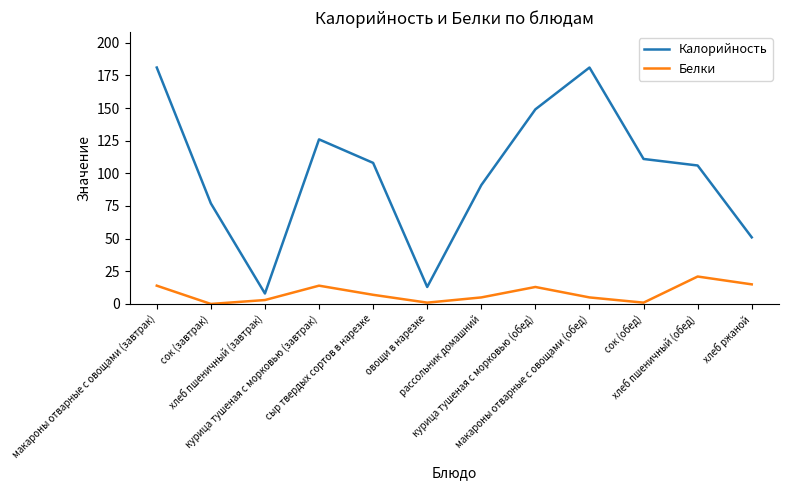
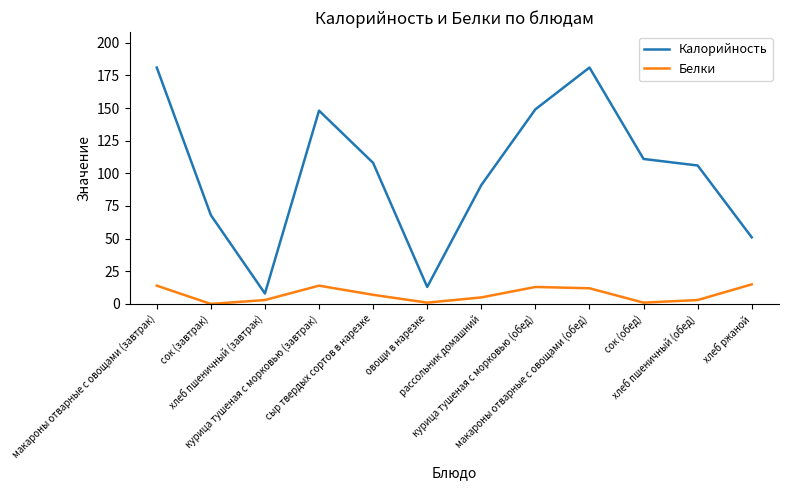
Калорийность, сок (завтрак): 77 -> 68
Калорийность, курица тушеная с морковью (завтрак): 126 -> 148
Белки, макароны отварные с овощами (обед): 5 -> 12
Белки, хлеб пшеничный (обед): 21 -> 3
